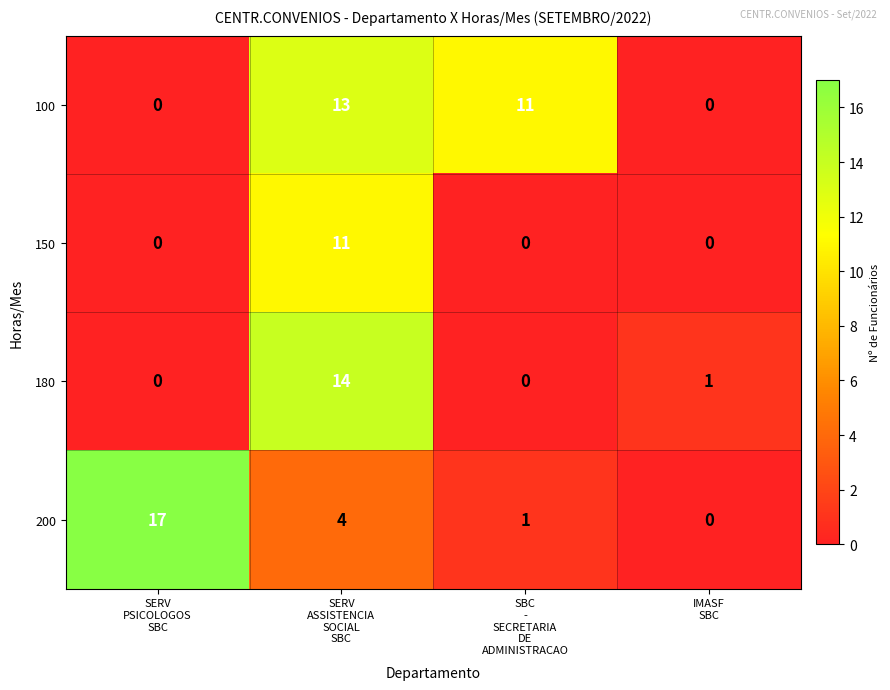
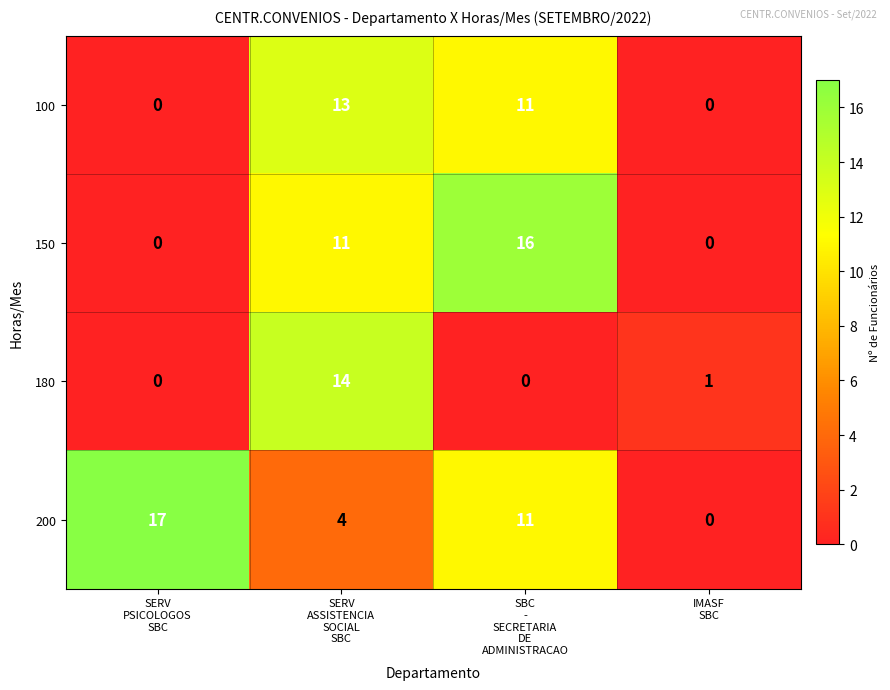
150, SBC - SECRETARIA DE ADMINISTRACAO: 0 -> 16
200, SBC - SECRETARIA DE ADMINISTRACAO: 1 -> 11
